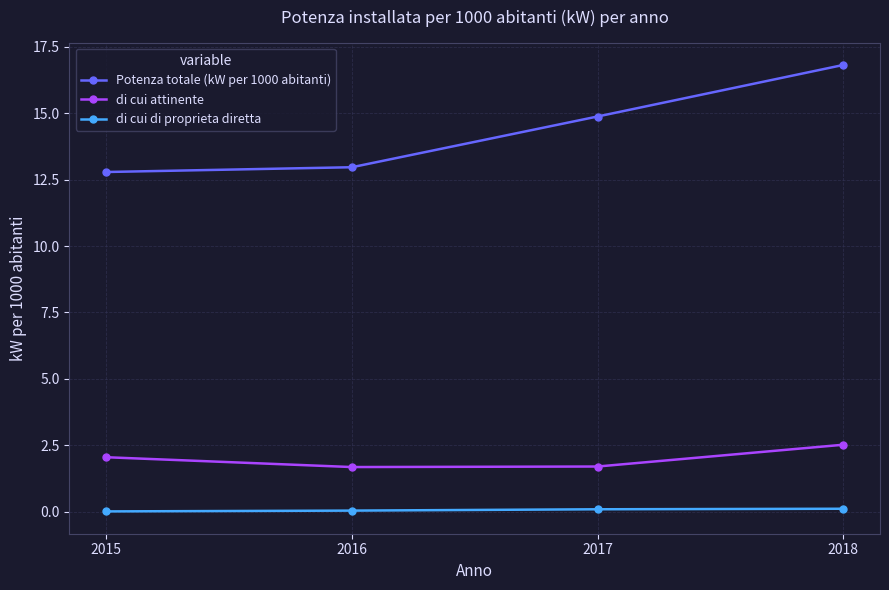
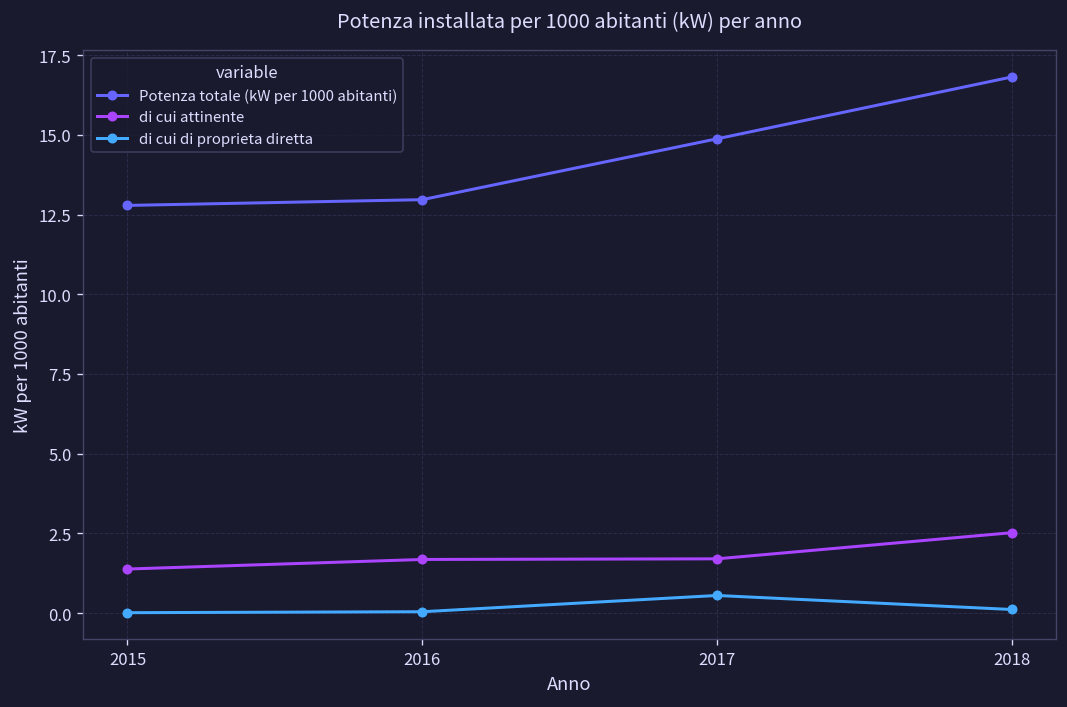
di cui attinente, 2015: 2.1 -> 1.4
di cui di proprieta diretta, 2017: 0.1 -> 0.6
